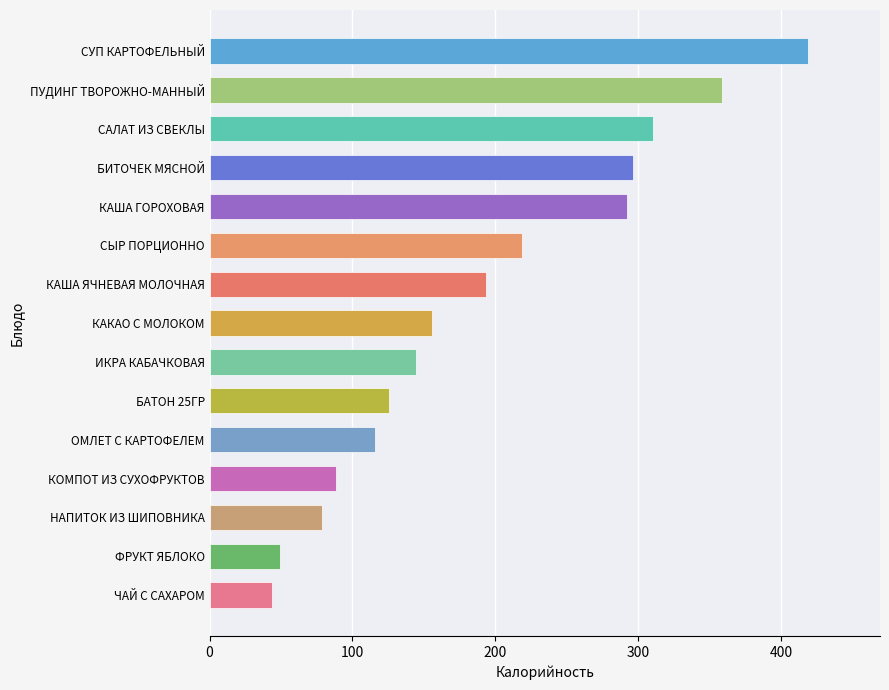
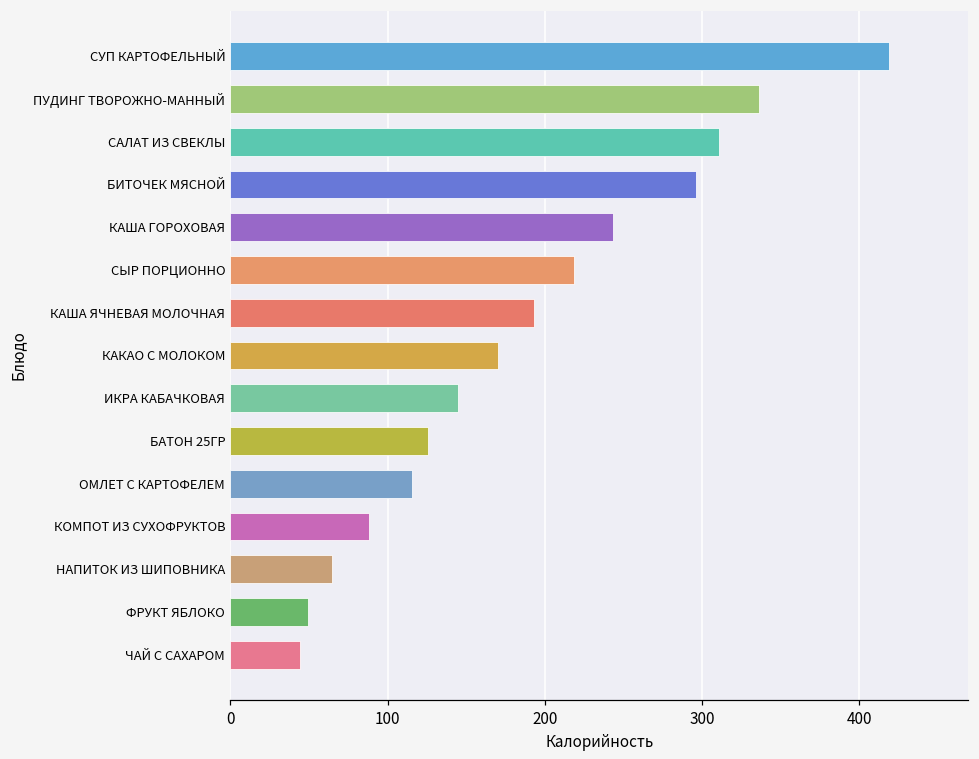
ПУДИНГ ТВОРОЖНО-МАННЫЙ: 359 -> 336
КАША ГОРОХОВАЯ: 292 -> 244
КАКАО С МОЛОКОМ: 156 -> 170
НАПИТОК ИЗ ШИПОВНИКА: 79 -> 65
